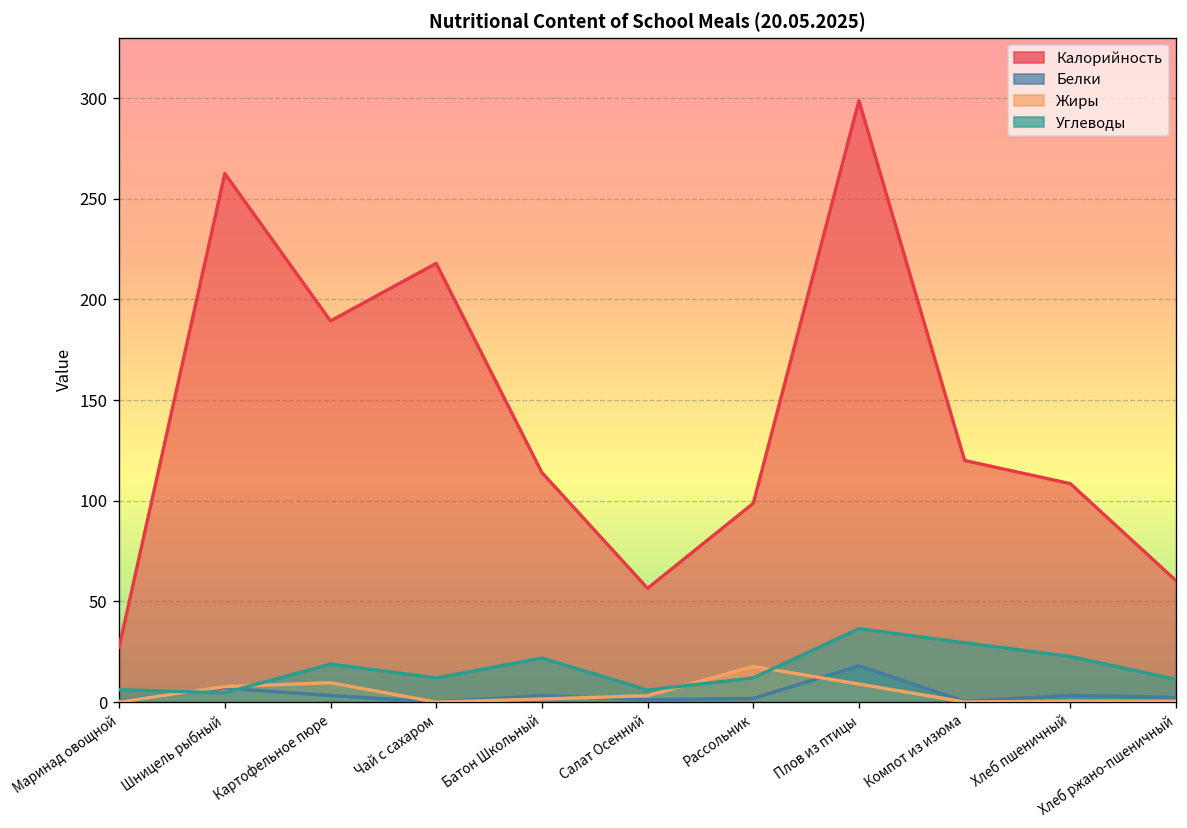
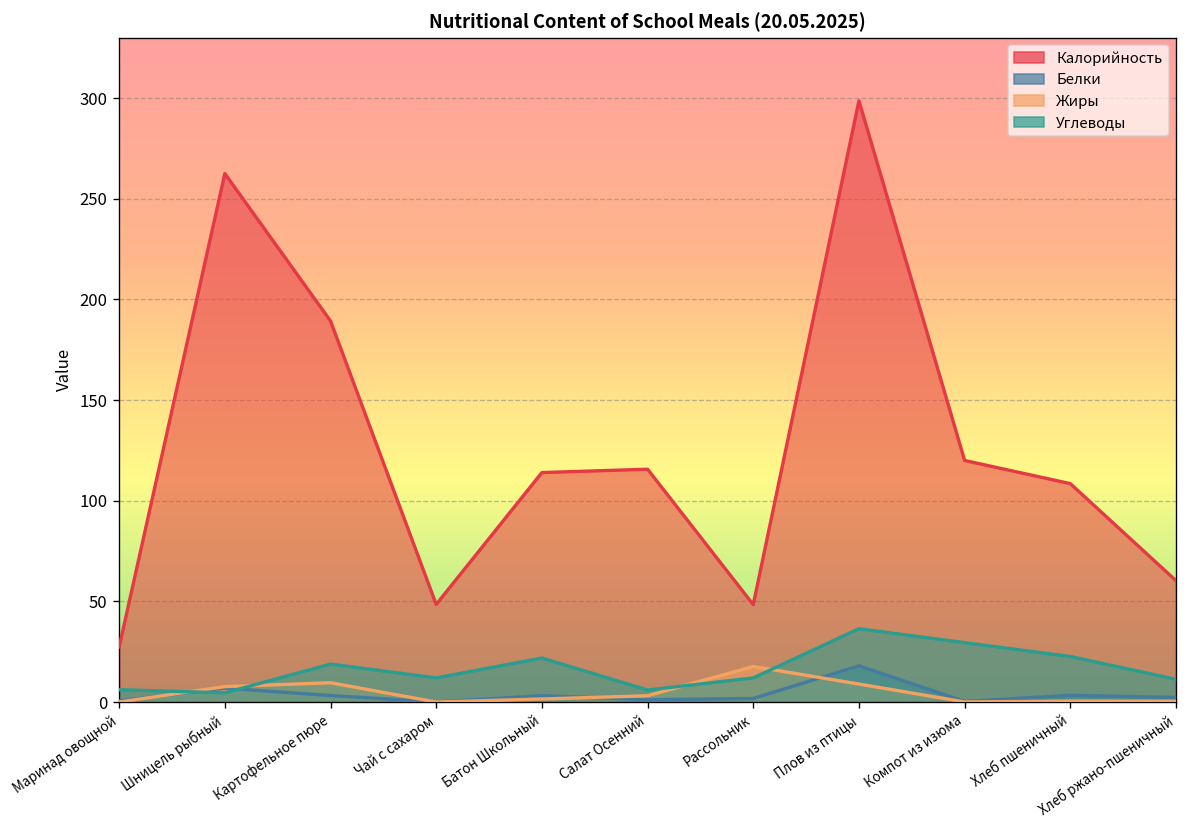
Калорийность, Чай с сахаром: 218 -> 49
Калорийность, Салат Осенний: 57 -> 116
Калорийность, Рассольник: 99 -> 48
